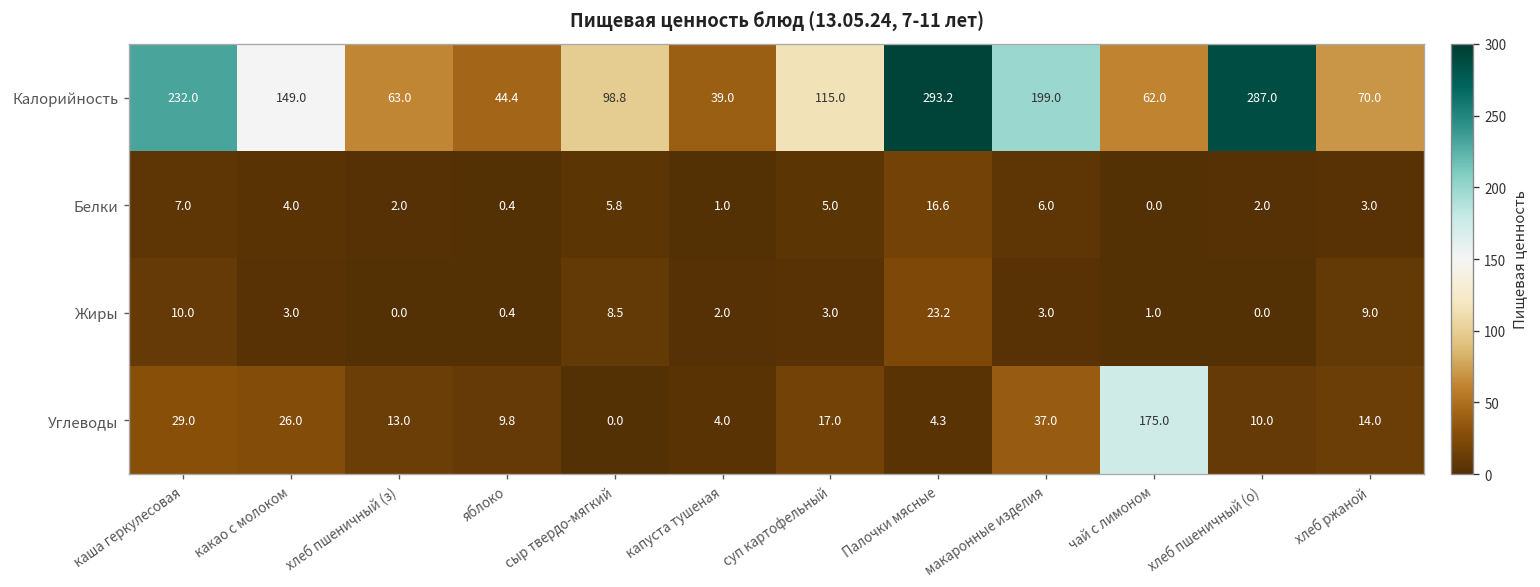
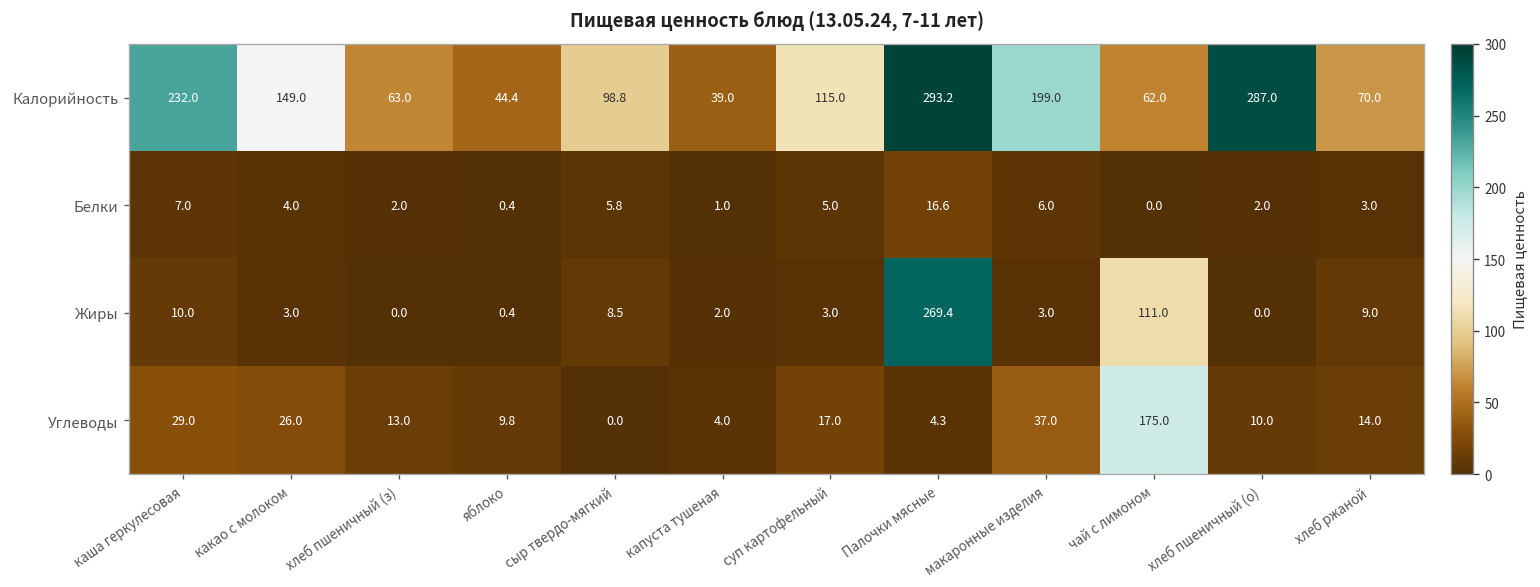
Жиры, Палочки мясные: 23.2 -> 269.4
Жиры, чай с лимоном: 1.0 -> 111.0
